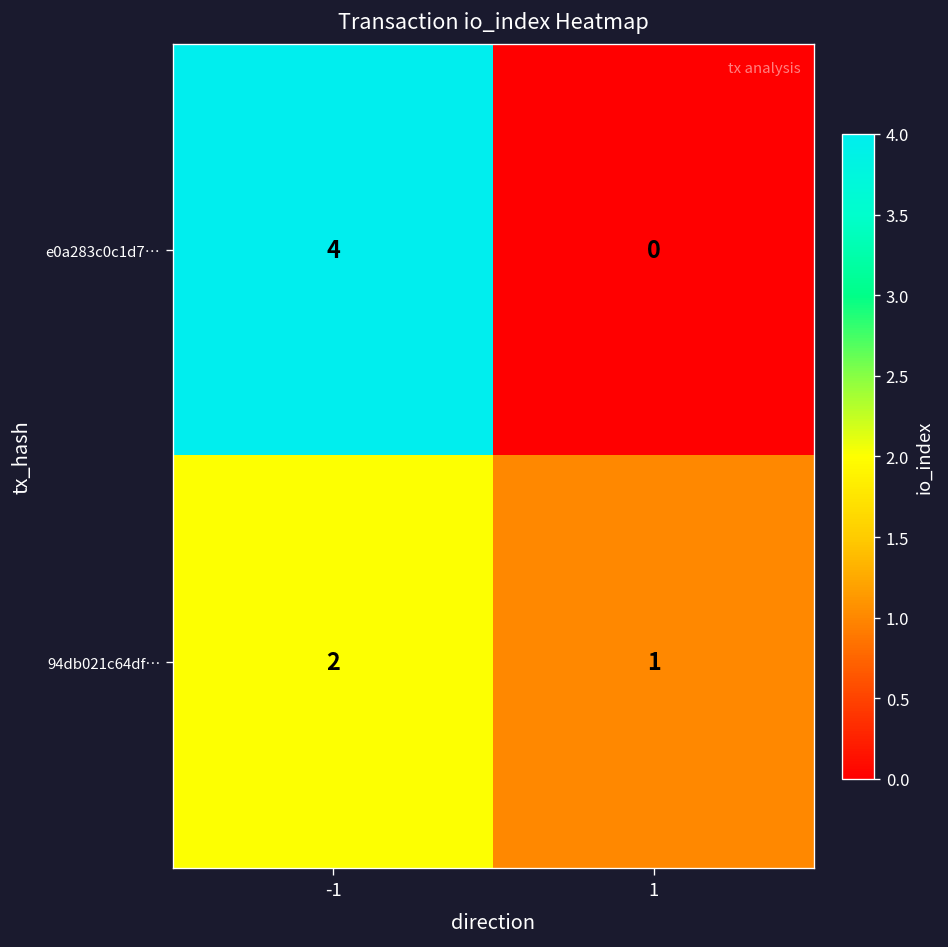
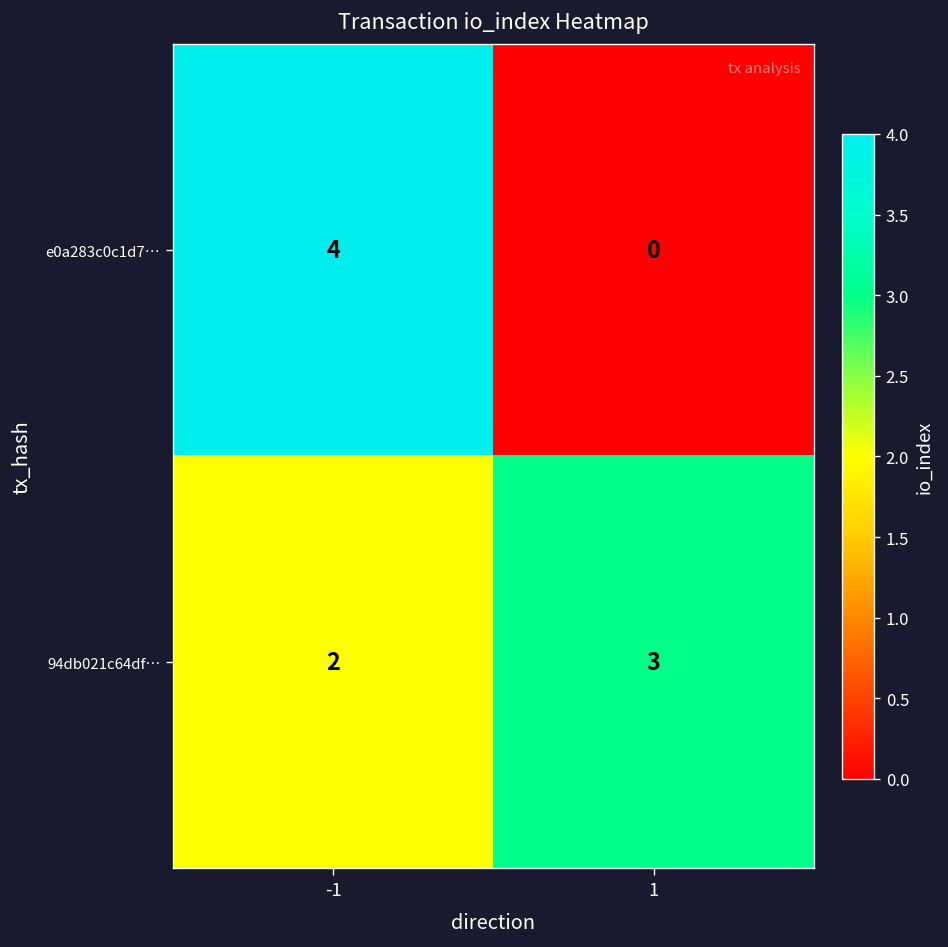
94db021c64df…, 1: 1 -> 3
